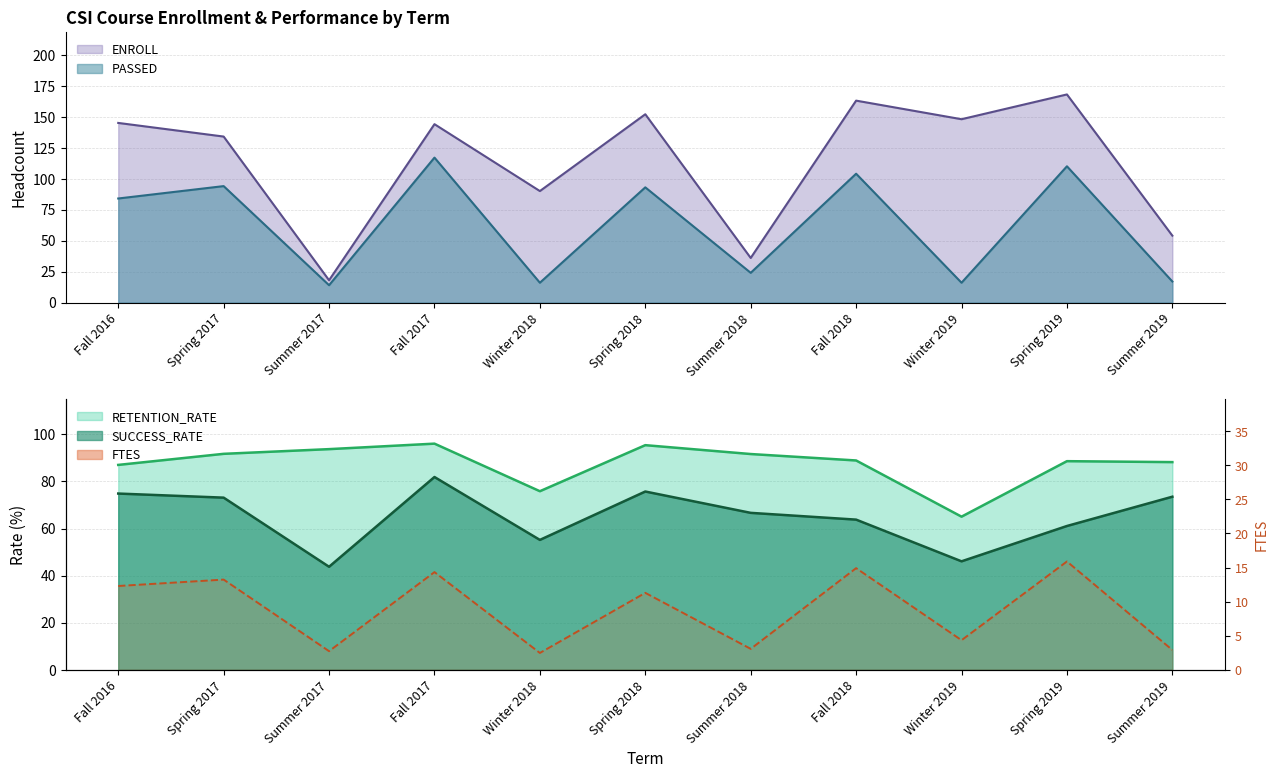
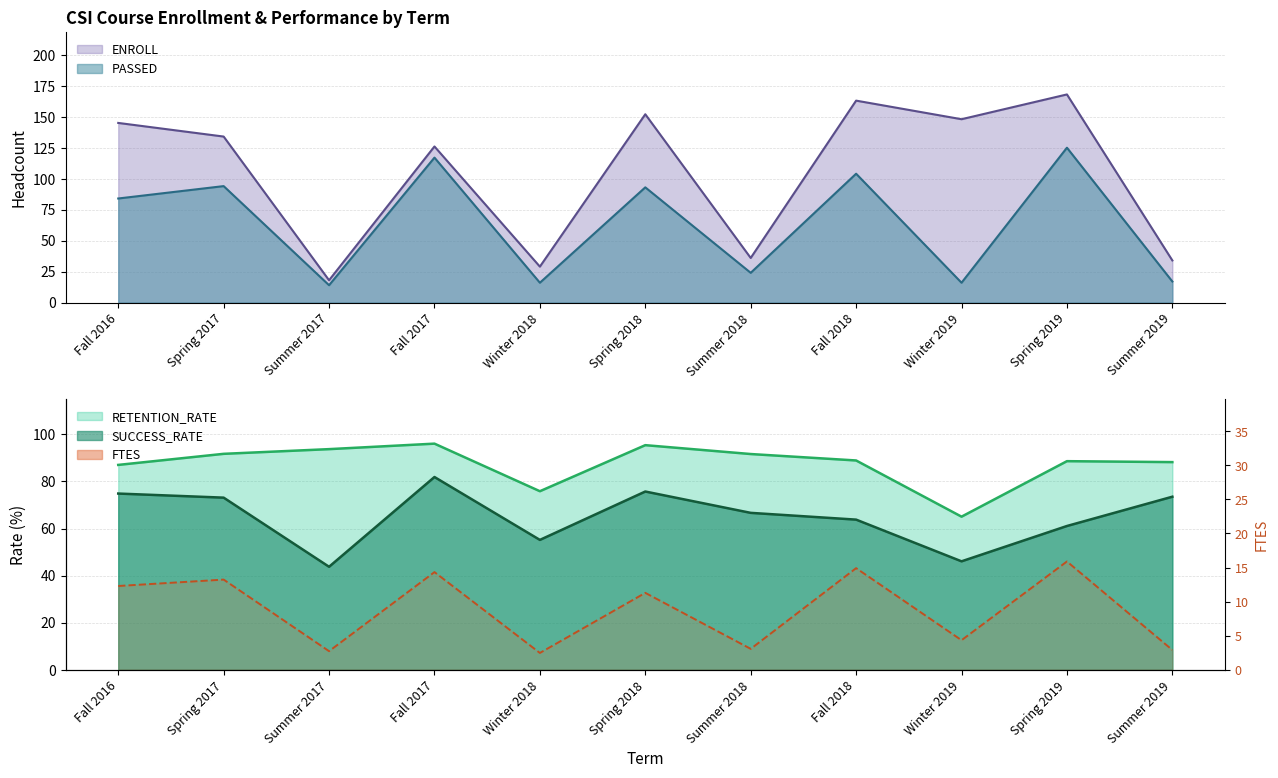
CSI Course Enrollment & Performance by Term, ENROLL, Fall 2017: 144 -> 126
CSI Course Enrollment & Performance by Term, ENROLL, Winter 2018: 90 -> 29
CSI Course Enrollment & Performance by Term, PASSED, Spring 2019: 110 -> 125
CSI Course Enrollment & Performance by Term, ENROLL, Summer 2019: 54 -> 34
